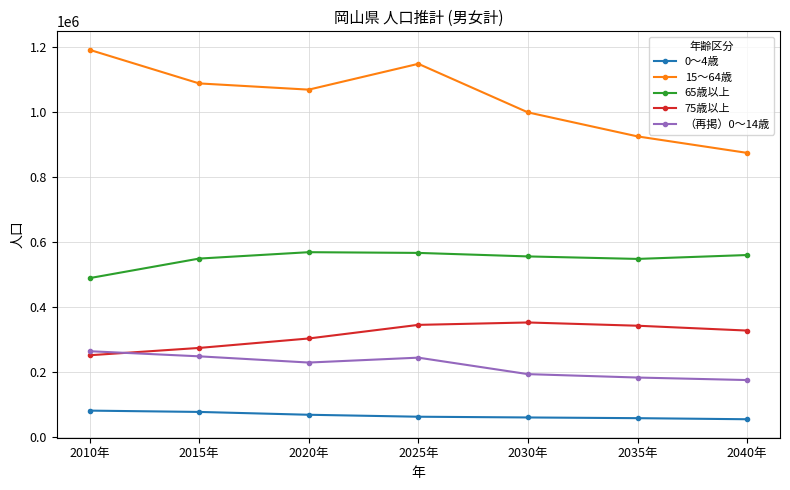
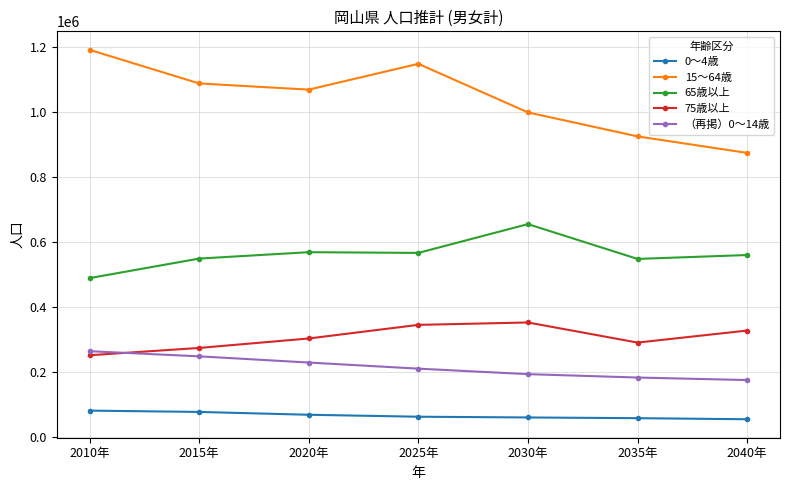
（再掲）0～14歳, 2025年: 250000 -> 210000
65歳以上, 2030年: 560000 -> 660000
75歳以上, 2035年: 340000 -> 290000
